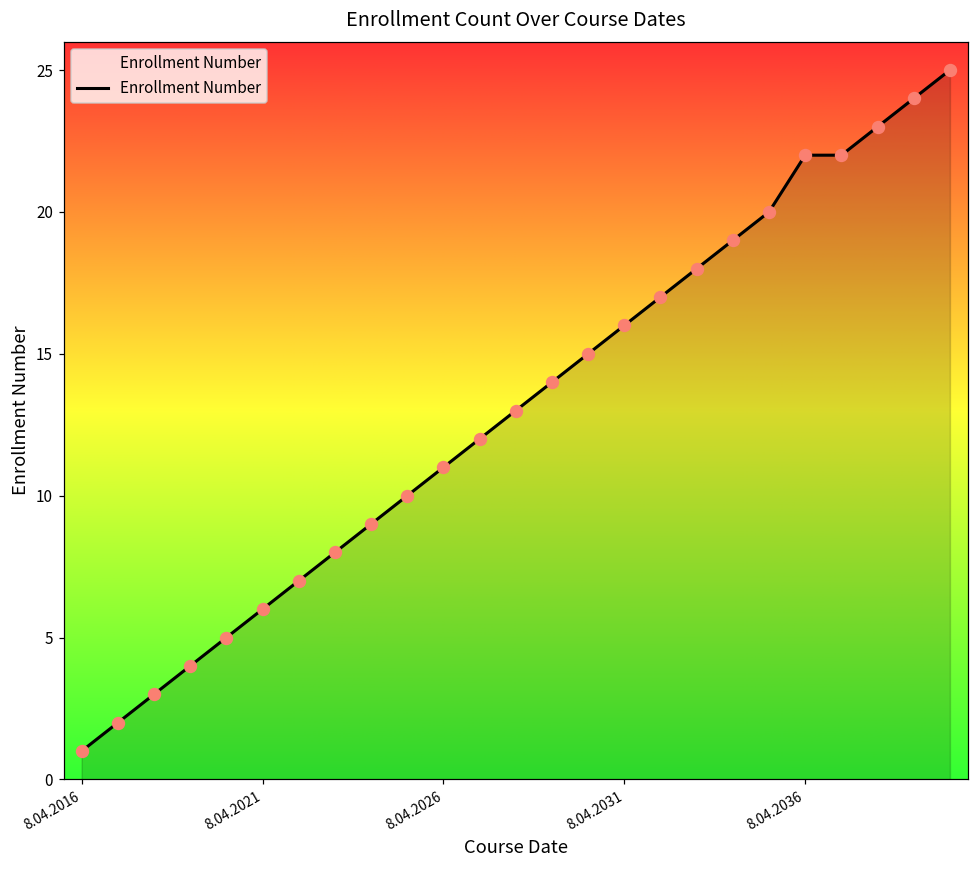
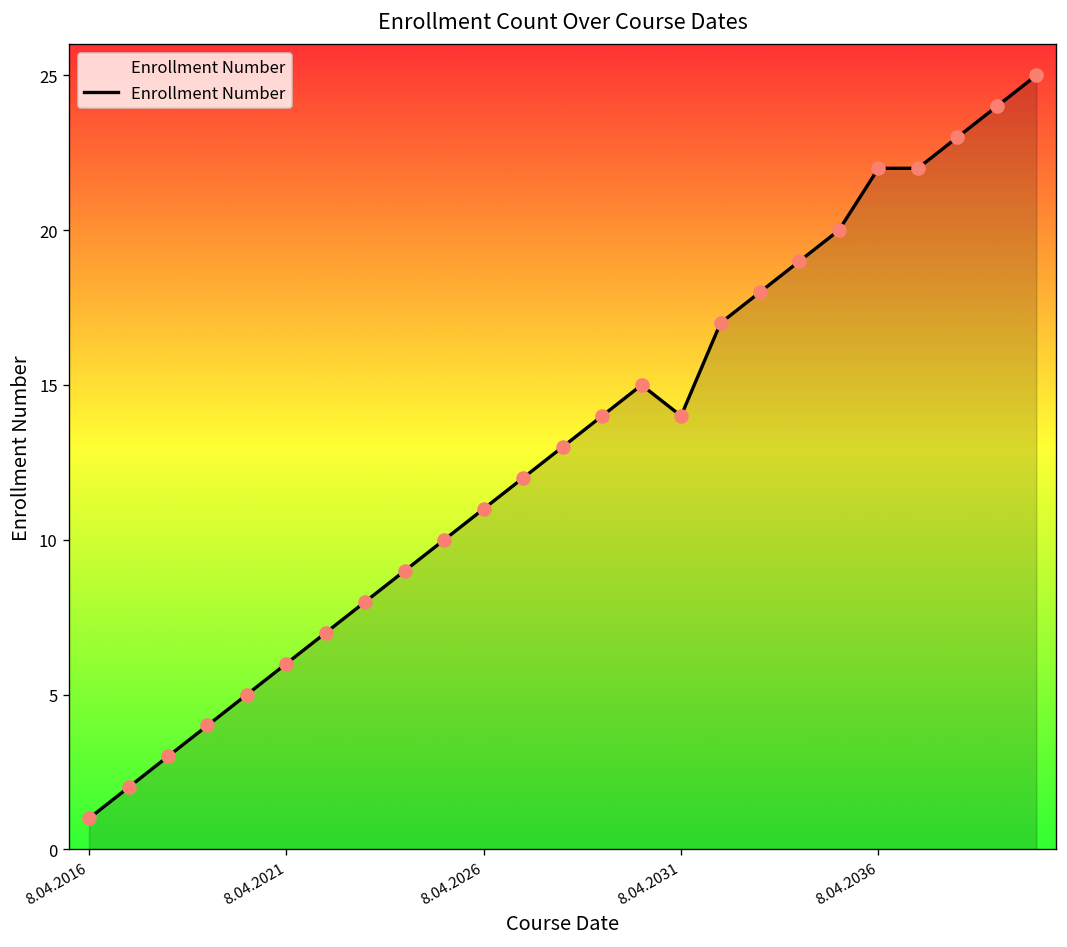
8.04.2031: 16 -> 14
